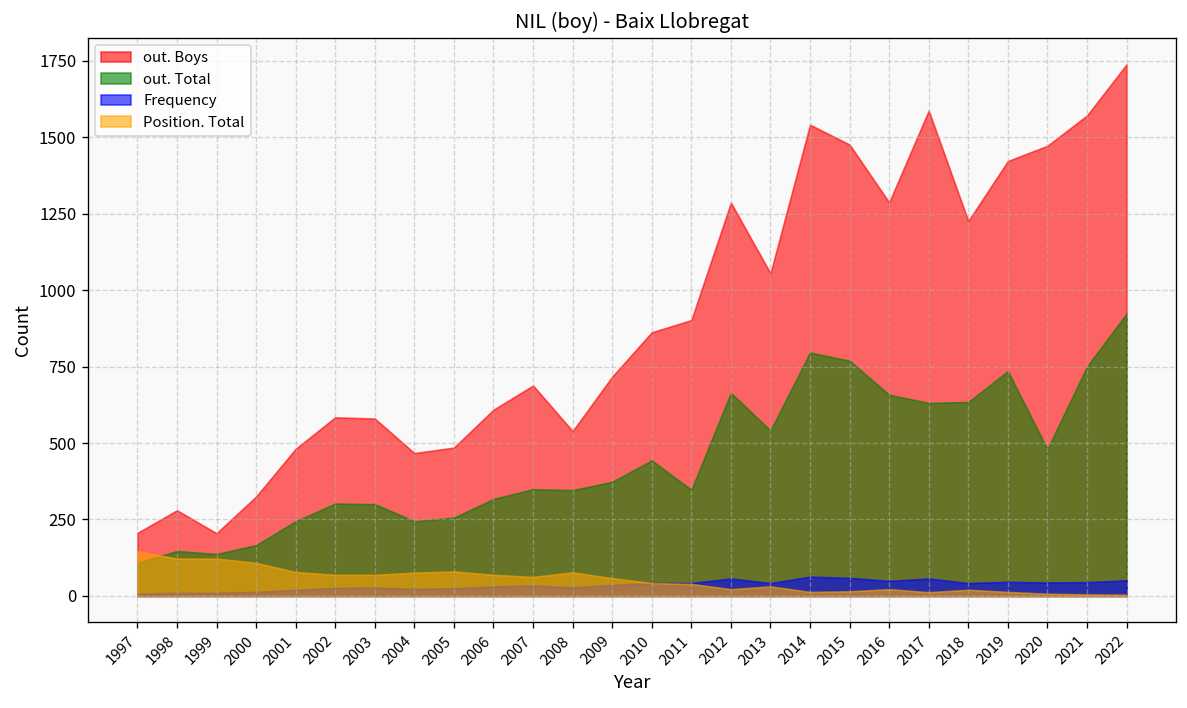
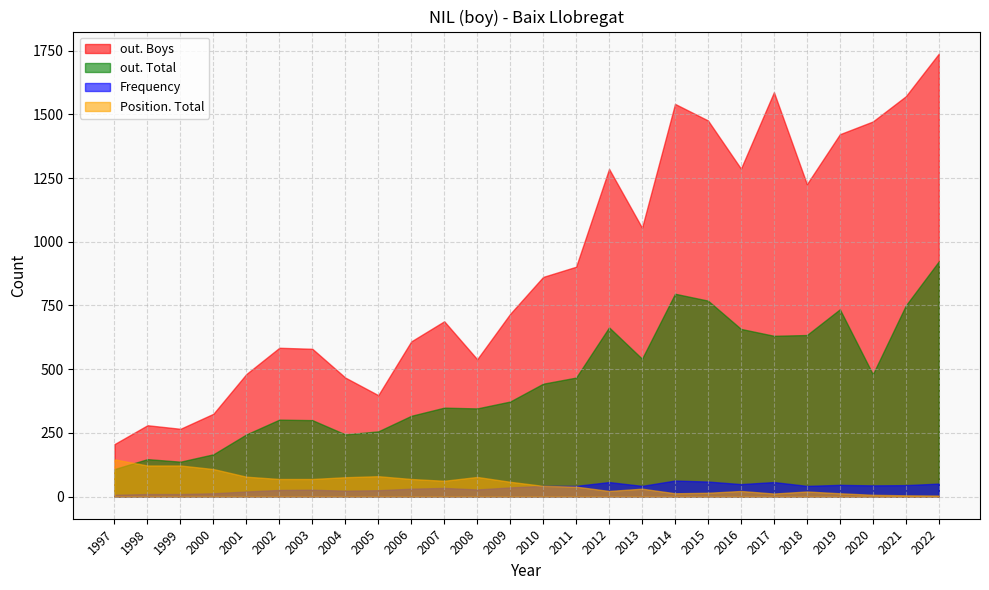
out. Boys, 1999: 210 -> 270
out. Boys, 2005: 490 -> 400
out. Total, 2011: 350 -> 470
